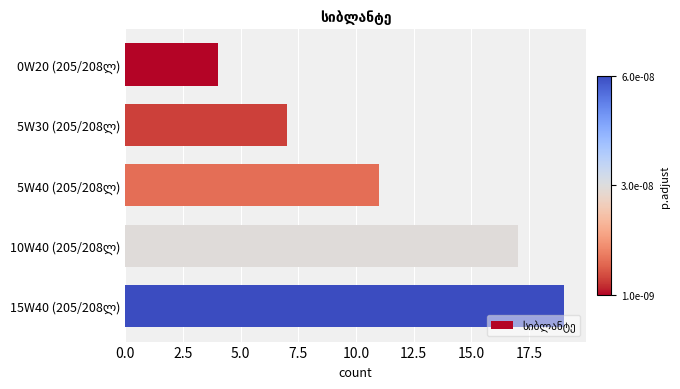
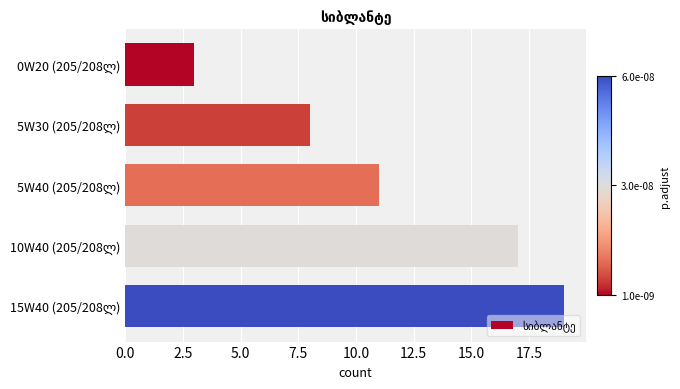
0W20 (205/208ლ): 4 -> 3
5W30 (205/208ლ): 7 -> 8
